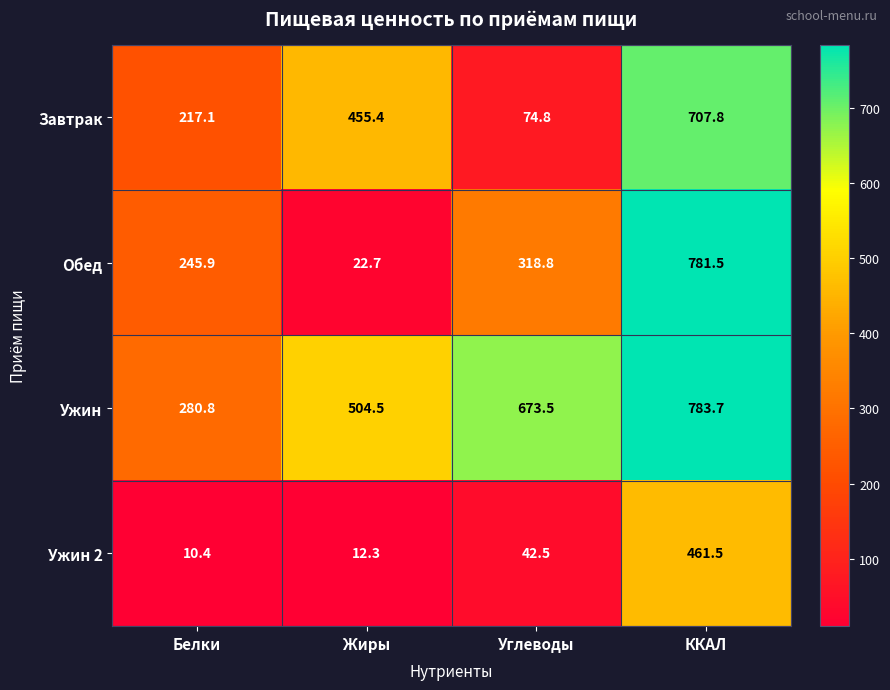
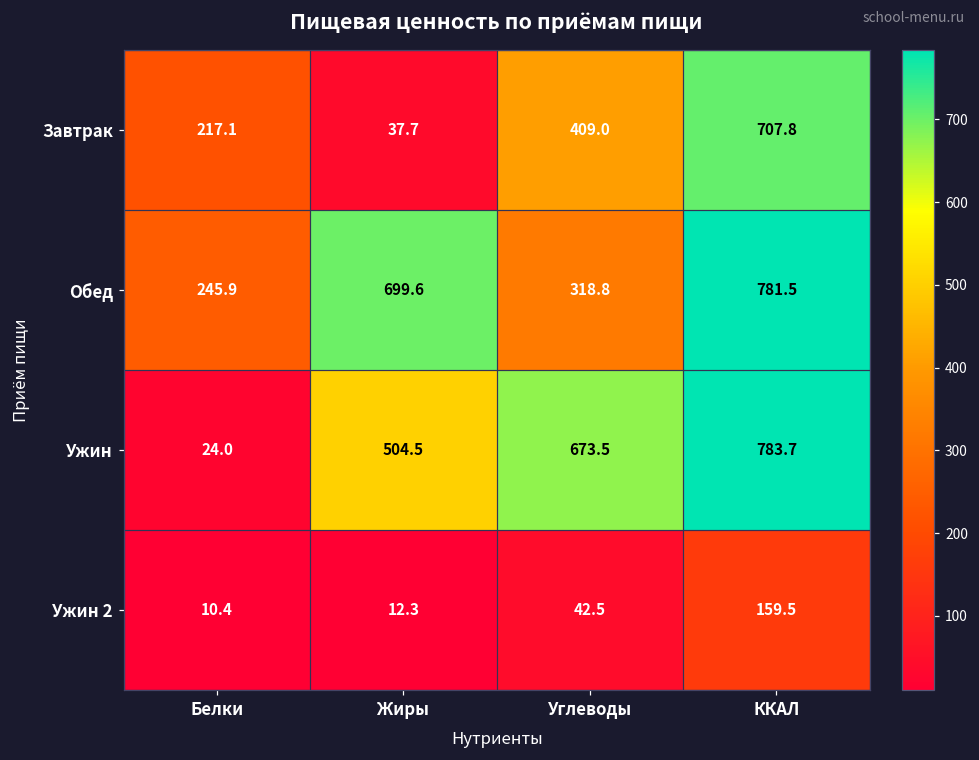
Завтрак, Жиры: 455.4 -> 37.7
Завтрак, Углеводы: 74.8 -> 409.0
Обед, Жиры: 22.7 -> 699.6
Ужин, Белки: 280.8 -> 24.0
Ужин 2, ККАЛ: 461.5 -> 159.5
